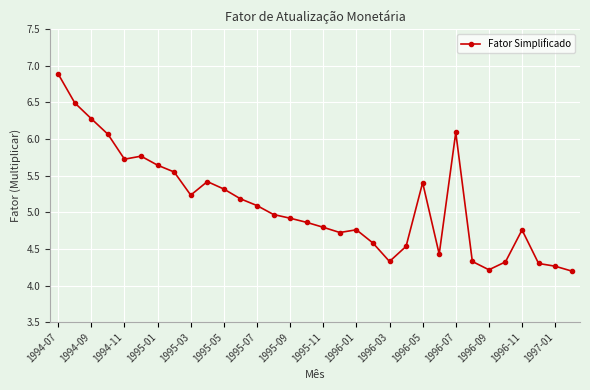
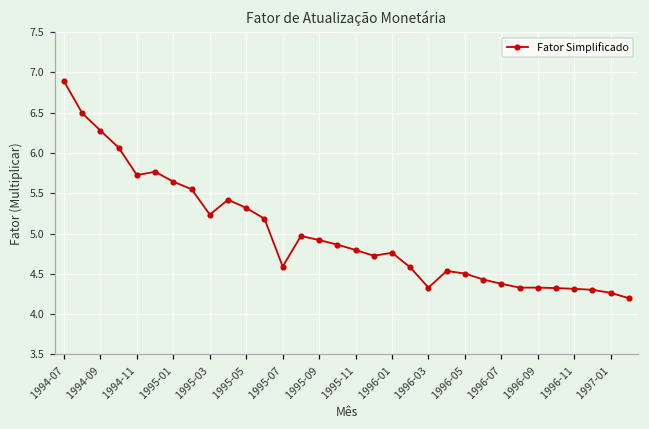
1995-07: 5.1 -> 4.6
1996-05: 5.4 -> 4.5
1996-07: 6.1 -> 4.4
1996-09: 4.2 -> 4.3
1996-11: 4.8 -> 4.3
